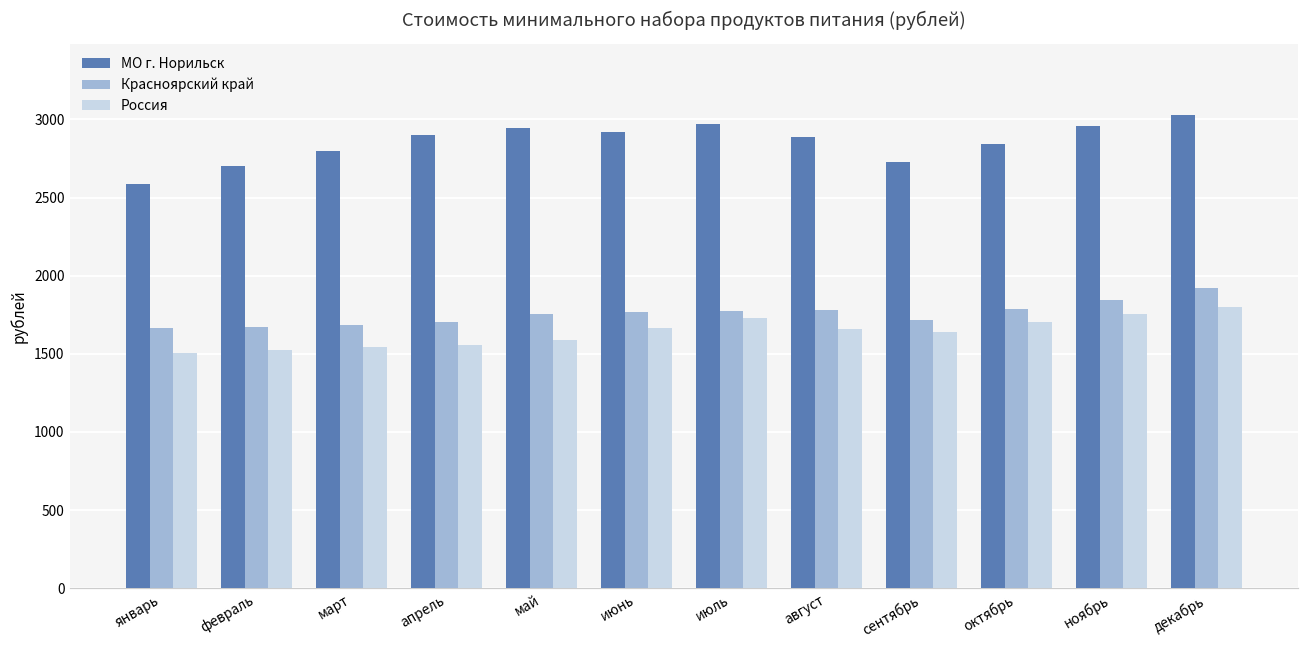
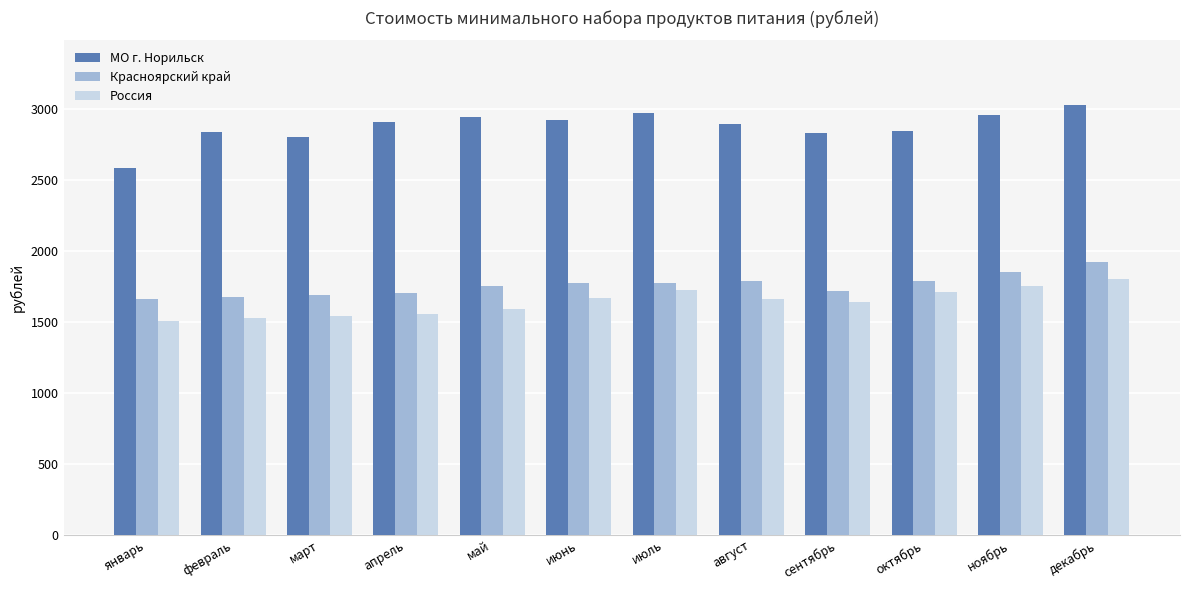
МО г. Норильск, февраль: 2700 -> 2830
МО г. Норильск, сентябрь: 2730 -> 2830
